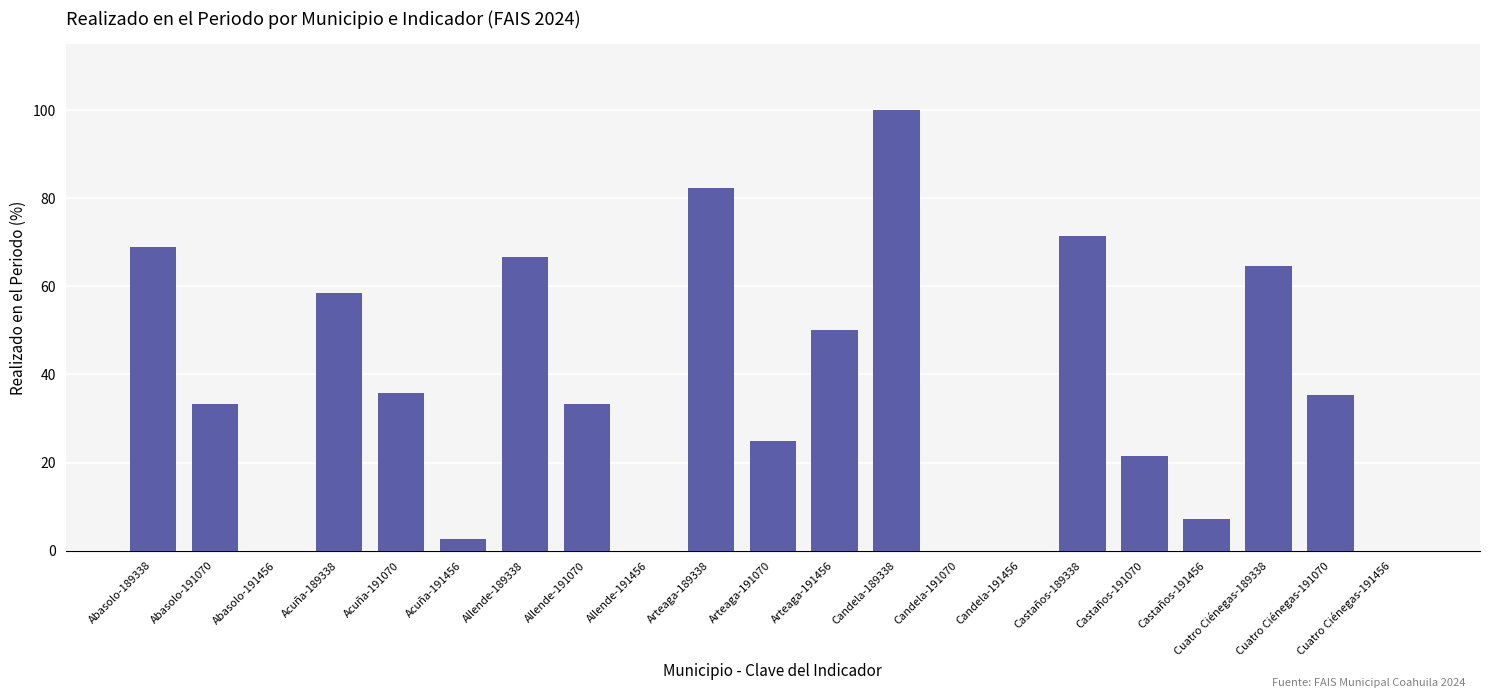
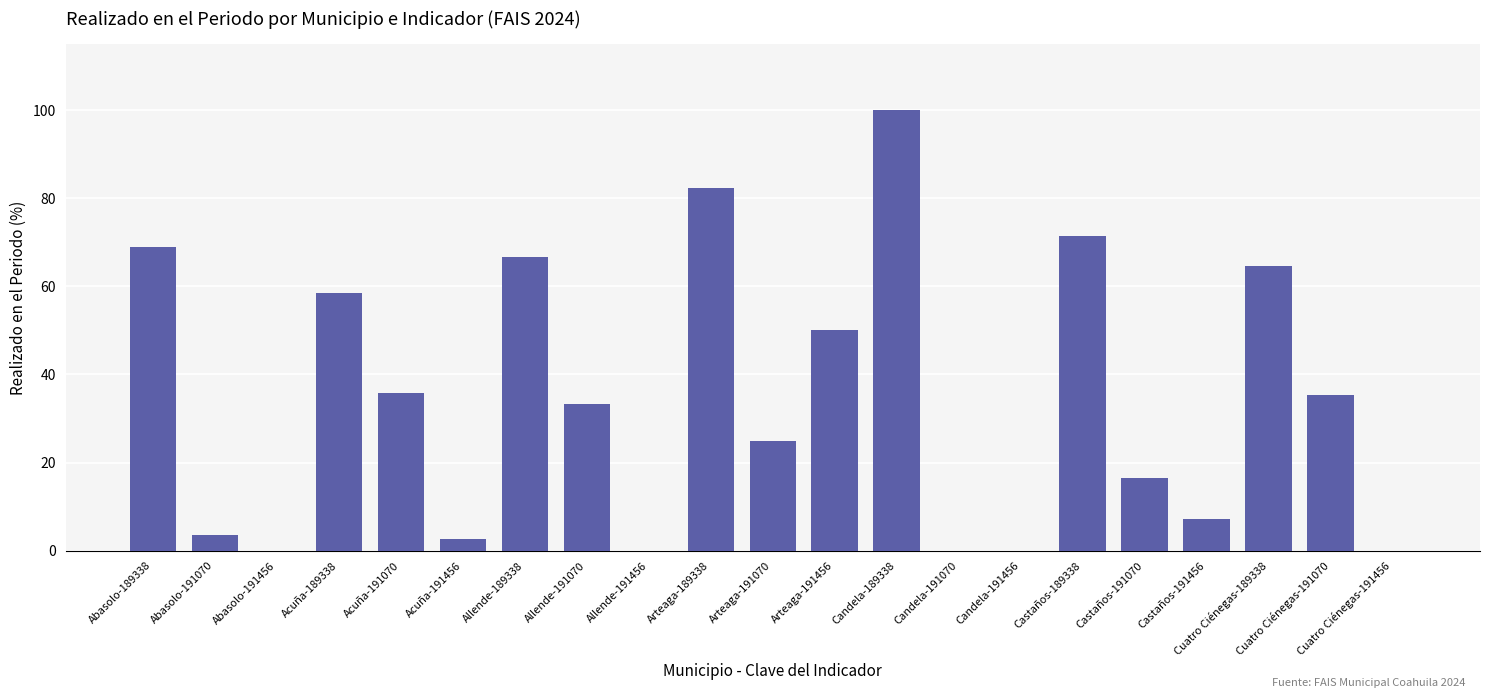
Abasolo-191070: 33 -> 3
Castaños-191070: 21 -> 16
